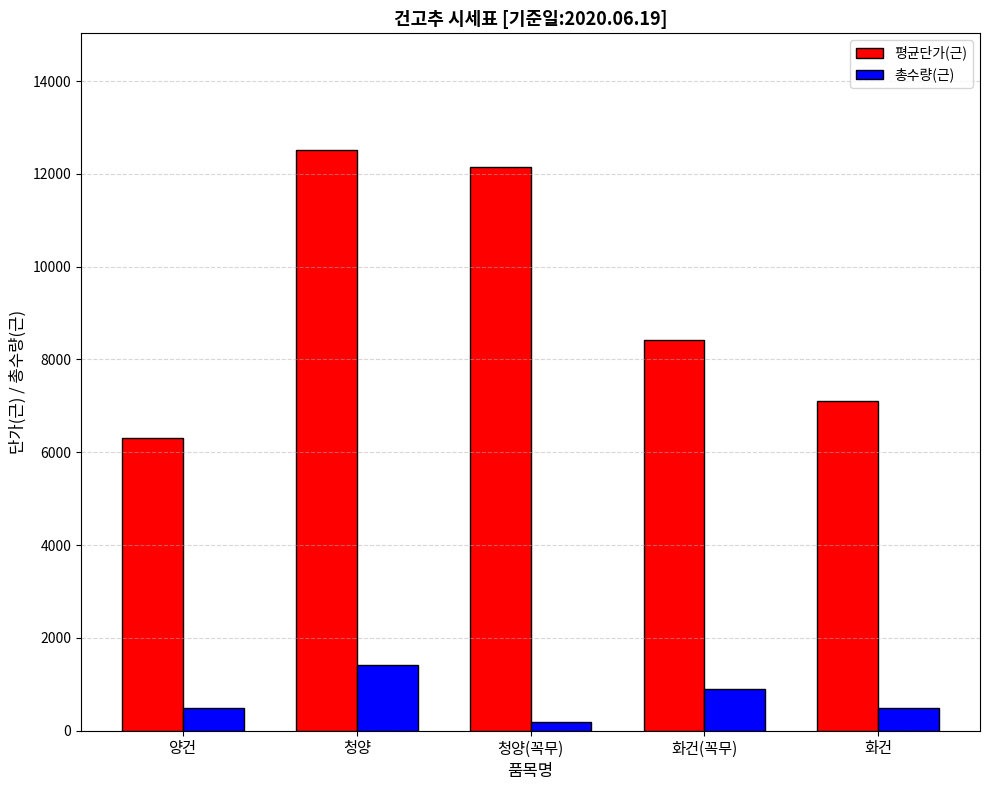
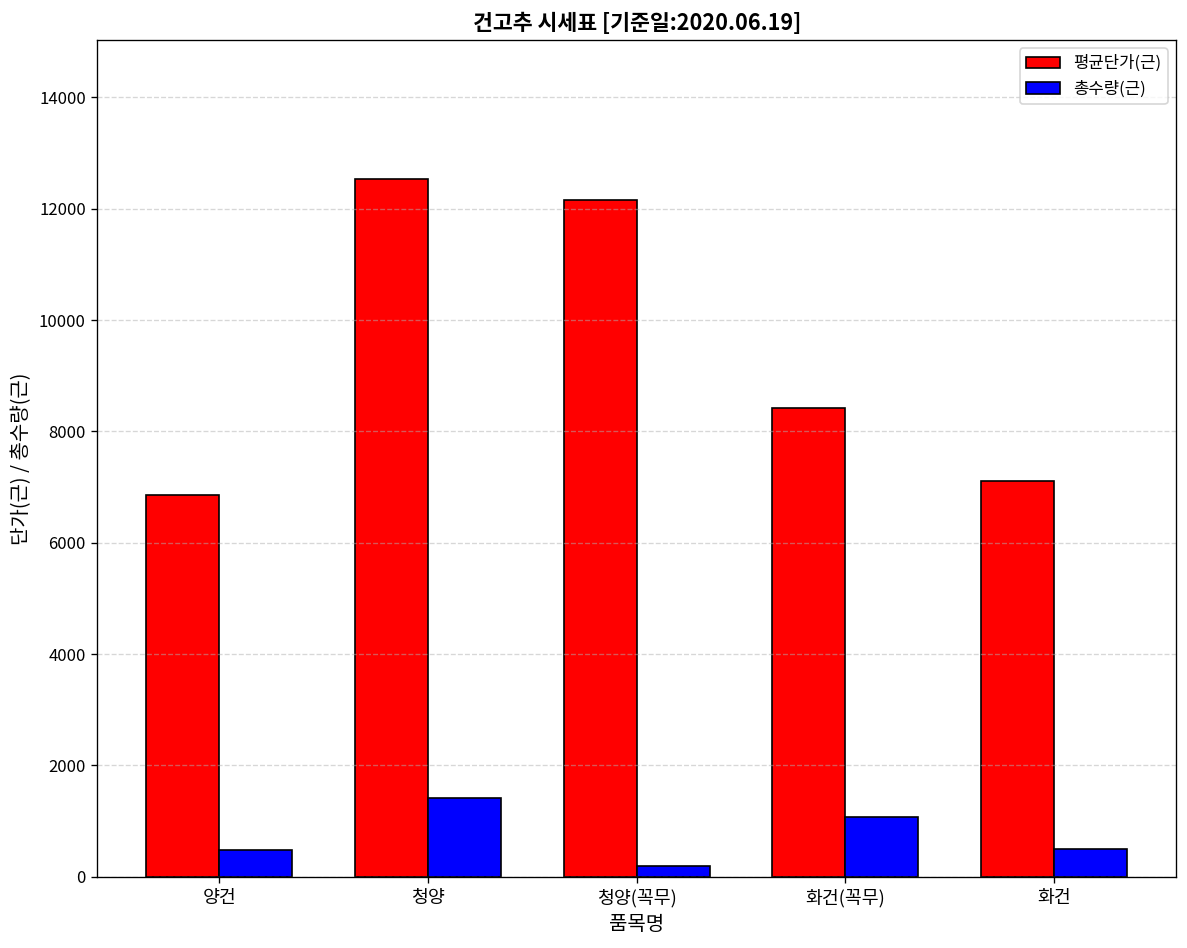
평균단가(근), 양건: 6300 -> 6800
총수량(근), 화건(꼭무): 900 -> 1100
